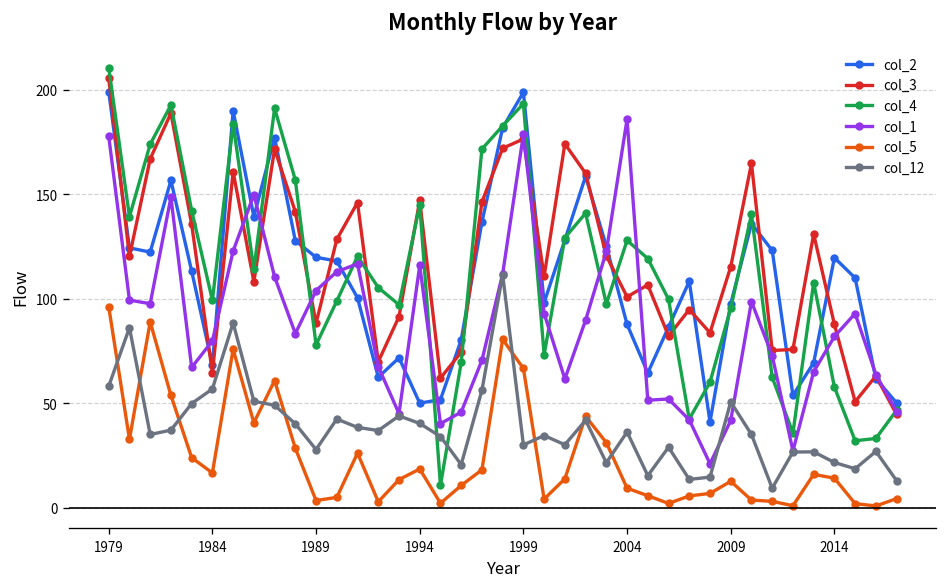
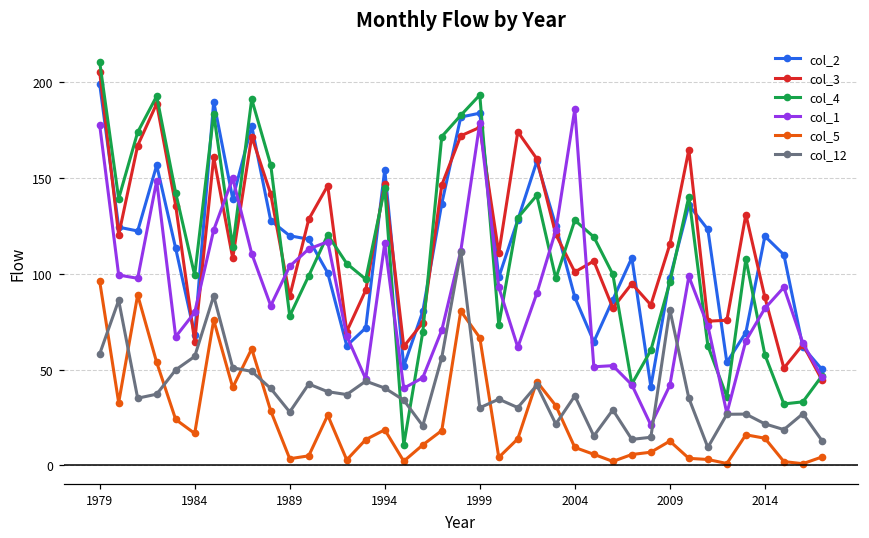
col_2, 1994: 50 -> 155
col_2, 1999: 199 -> 184
col_12, 2009: 51 -> 81
